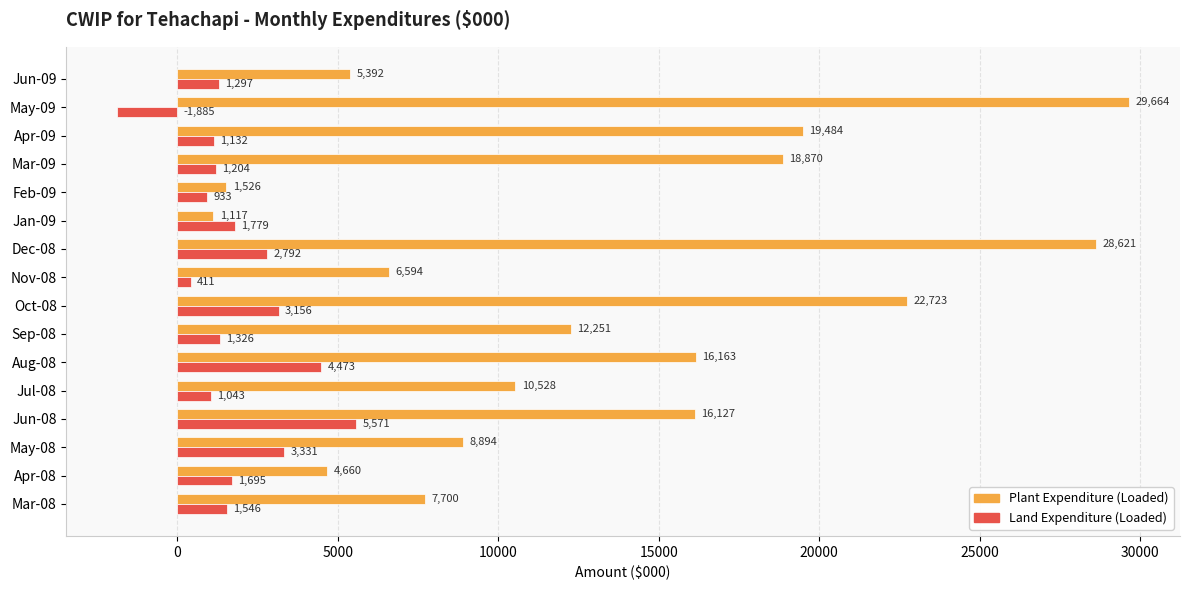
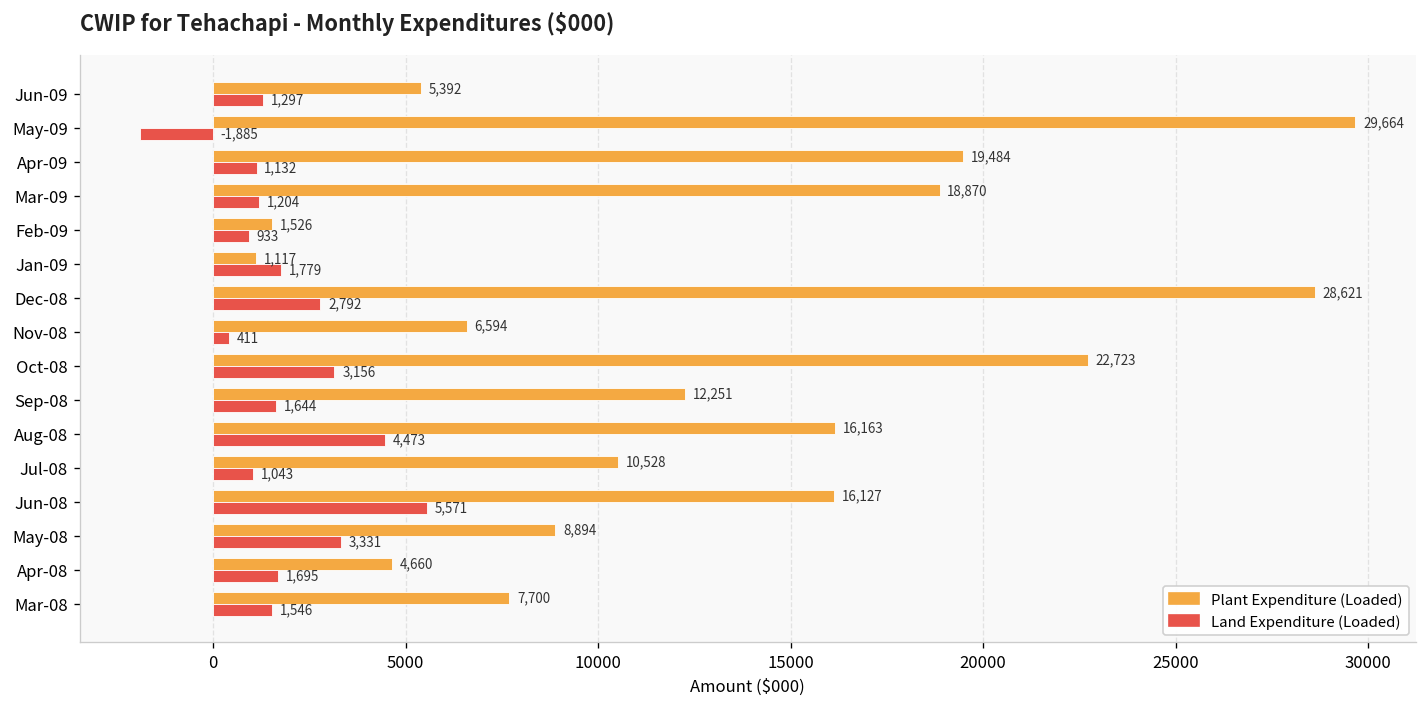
Land Expenditure (Loaded), Sep-08: 1,326 -> 1,644
